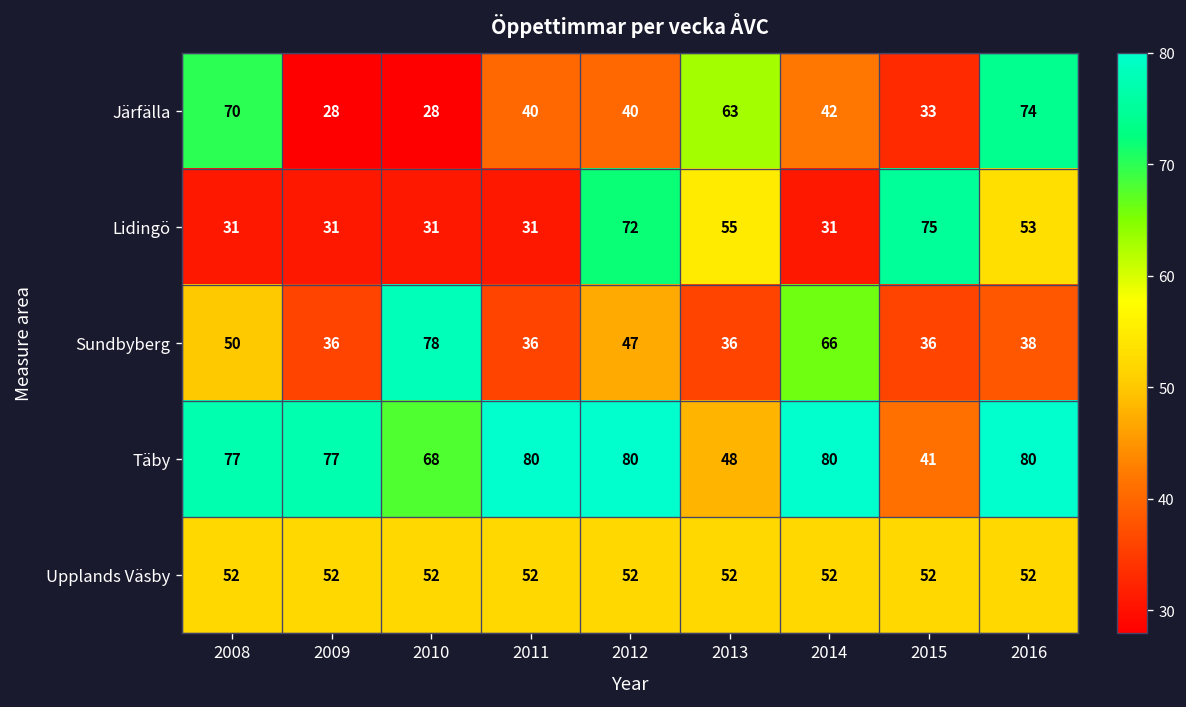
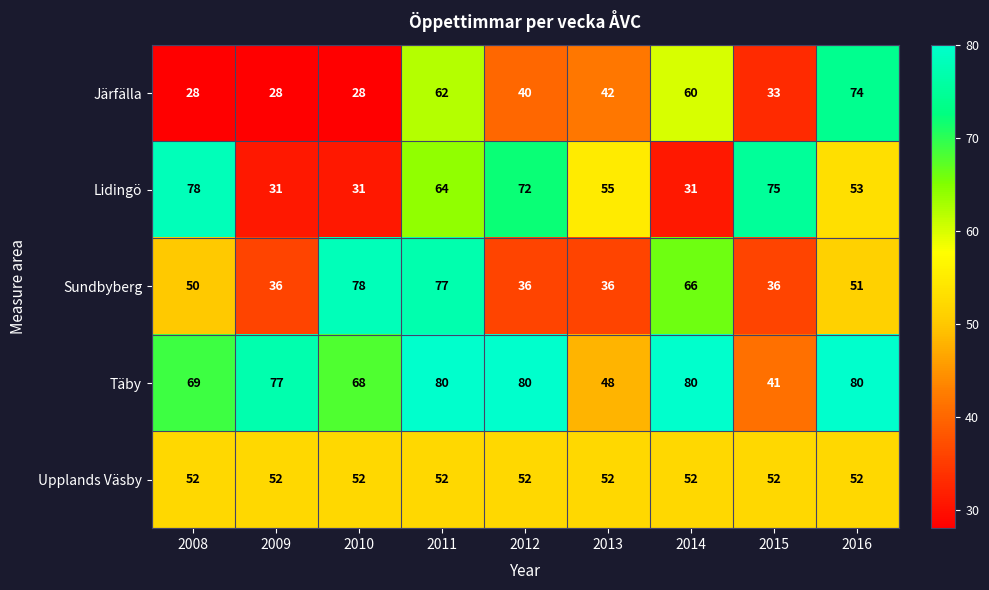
Järfälla, 2008: 70 -> 28
Järfälla, 2011: 40 -> 62
Järfälla, 2013: 63 -> 42
Järfälla, 2014: 42 -> 60
Lidingö, 2008: 31 -> 78
Lidingö, 2011: 31 -> 64
Sundbyberg, 2011: 36 -> 77
Sundbyberg, 2012: 47 -> 36
Sundbyberg, 2016: 38 -> 51
Täby, 2008: 77 -> 69
